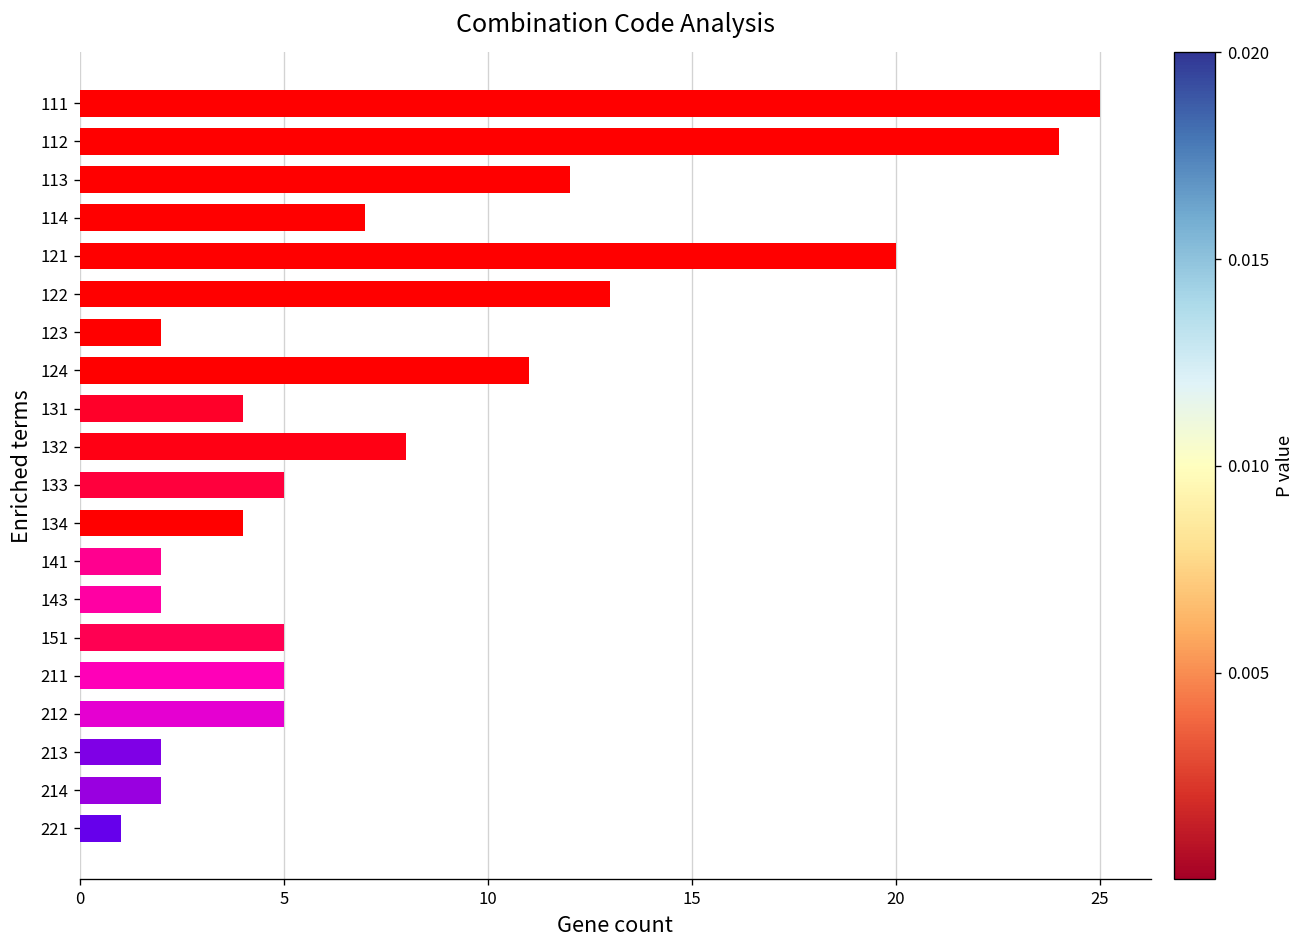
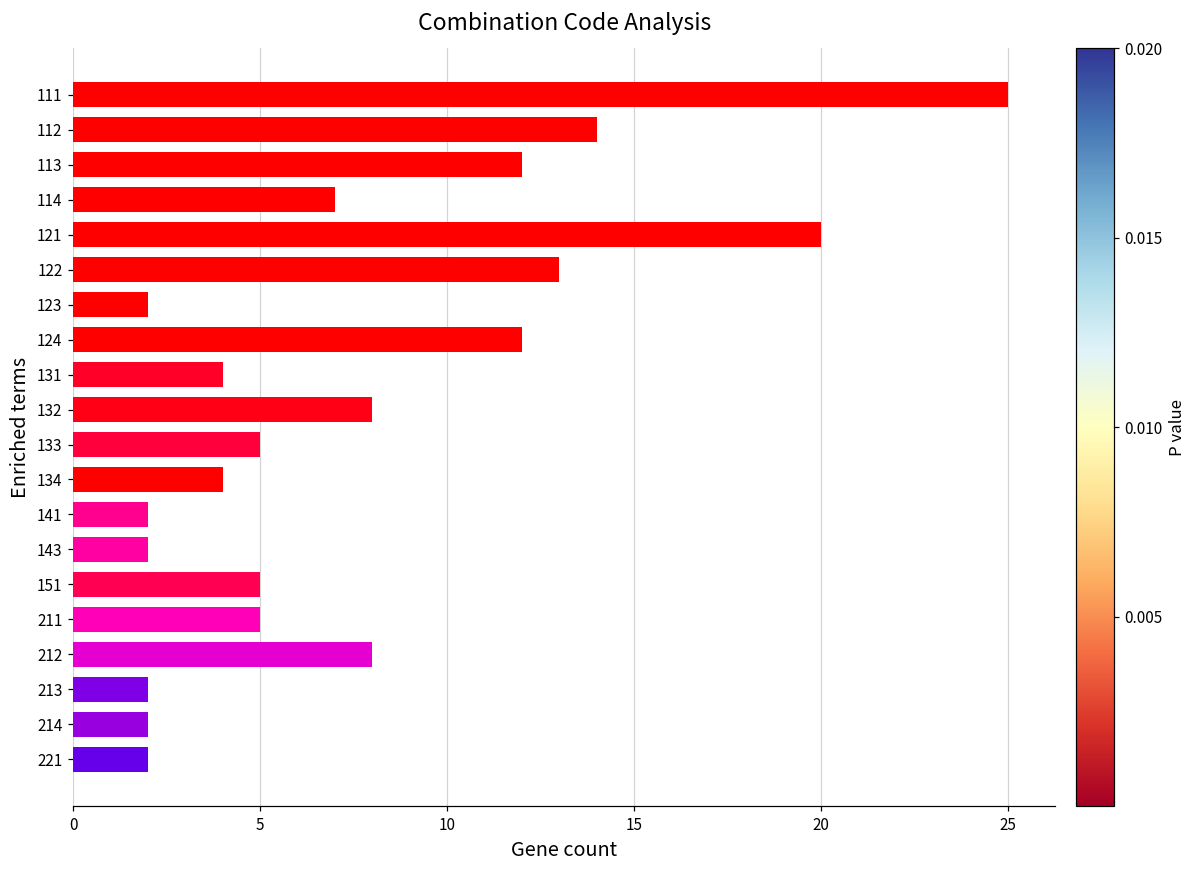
112: 24 -> 14
124: 11 -> 12
212: 5 -> 8
221: 1 -> 2
